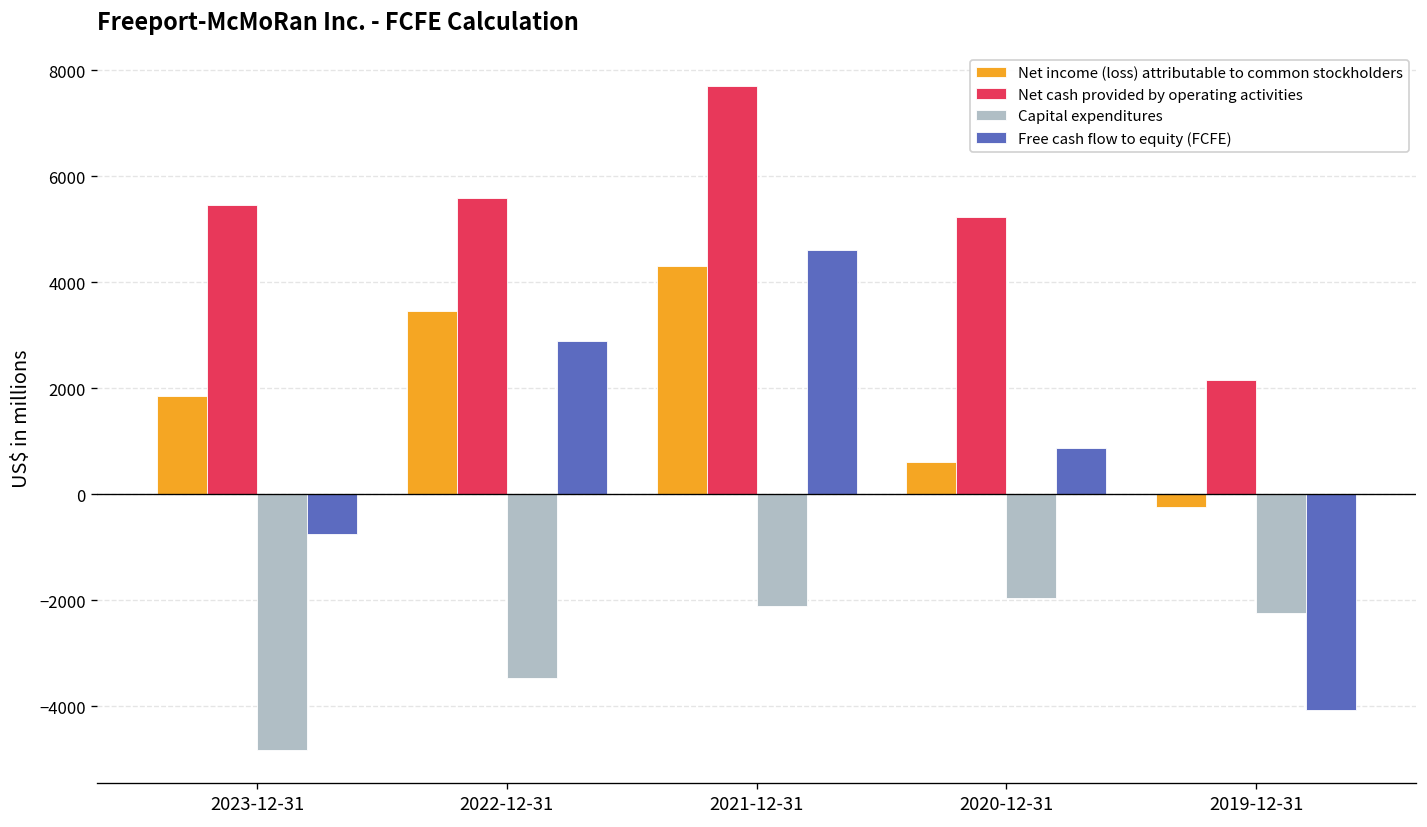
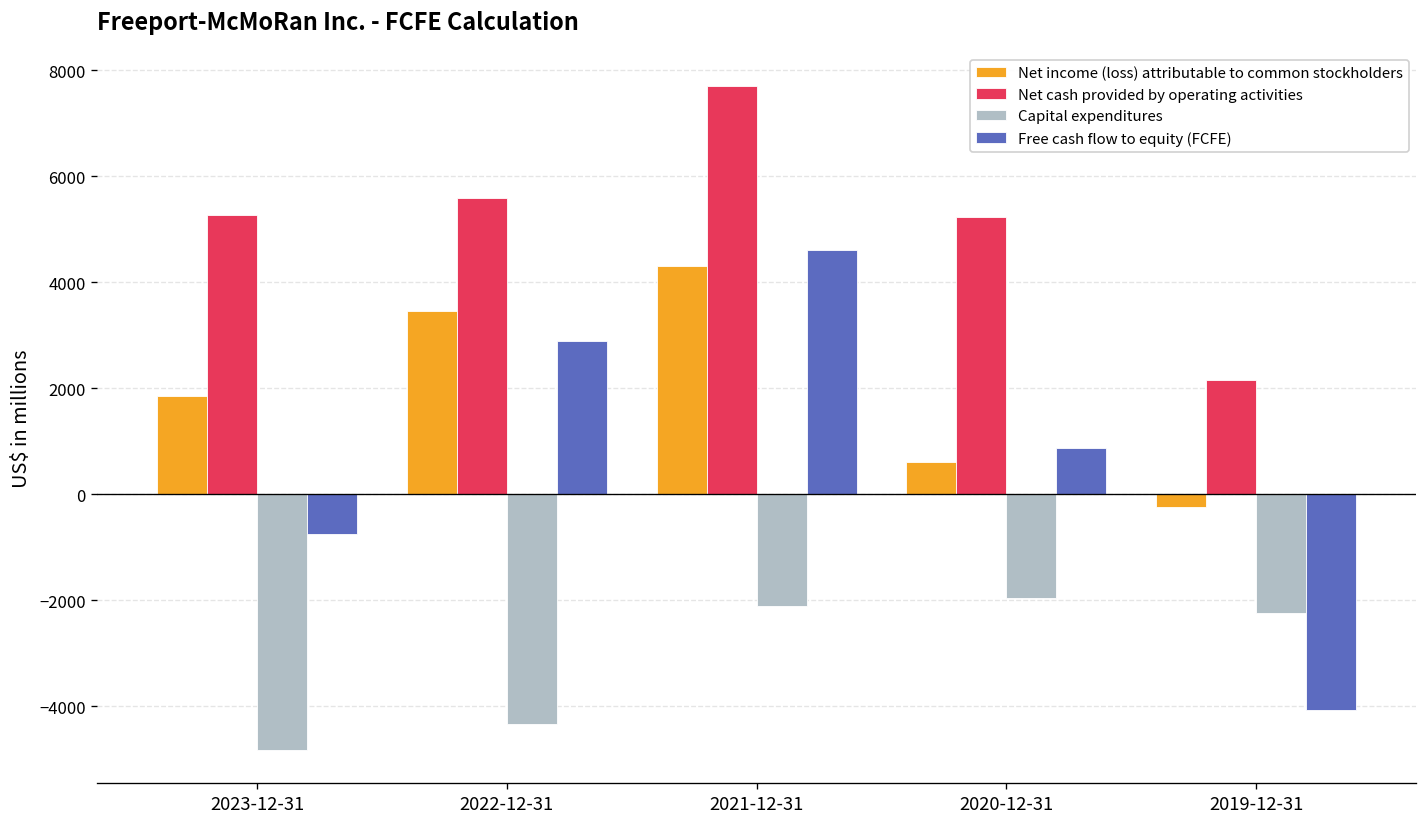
Net cash provided by operating activities, 2023-12-31: 5500 -> 5300
Capital expenditures, 2022-12-31: -3500 -> -4300
